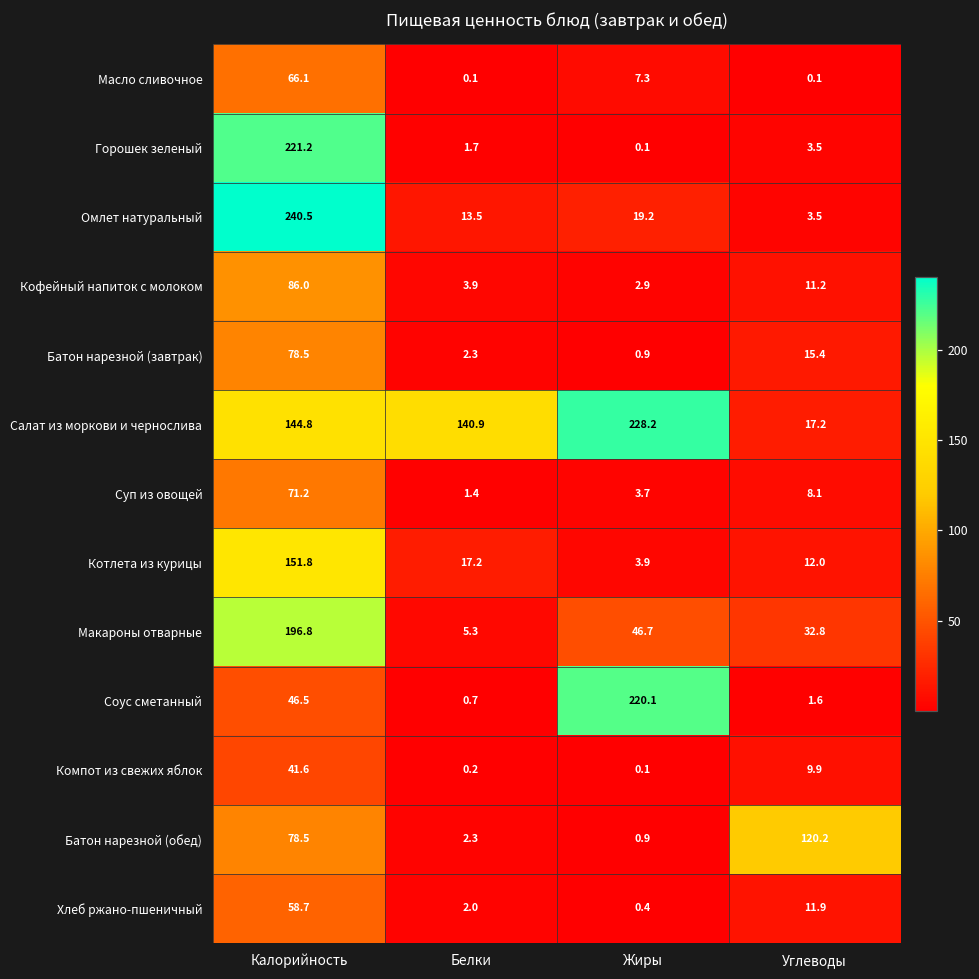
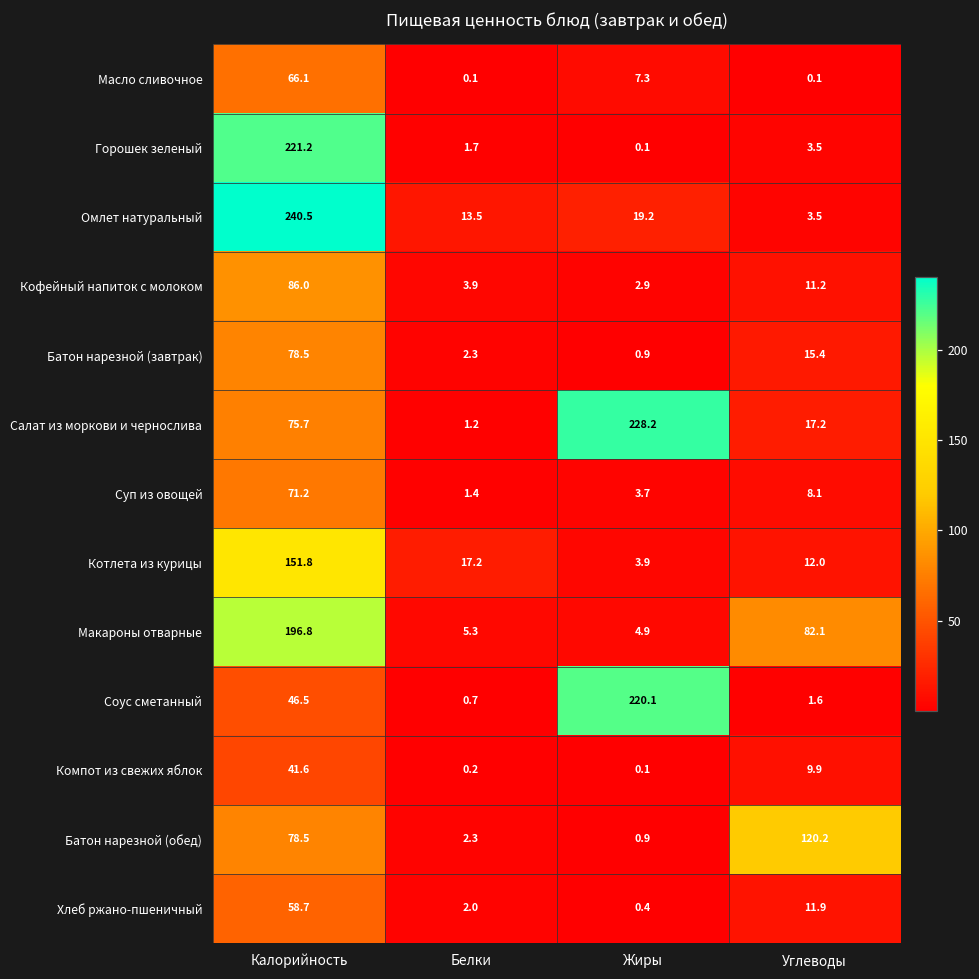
Салат из моркови и чернослива, Калорийность: 144.8 -> 75.7
Салат из моркови и чернослива, Белки: 140.9 -> 1.2
Макароны отварные, Жиры: 46.7 -> 4.9
Макароны отварные, Углеводы: 32.8 -> 82.1
